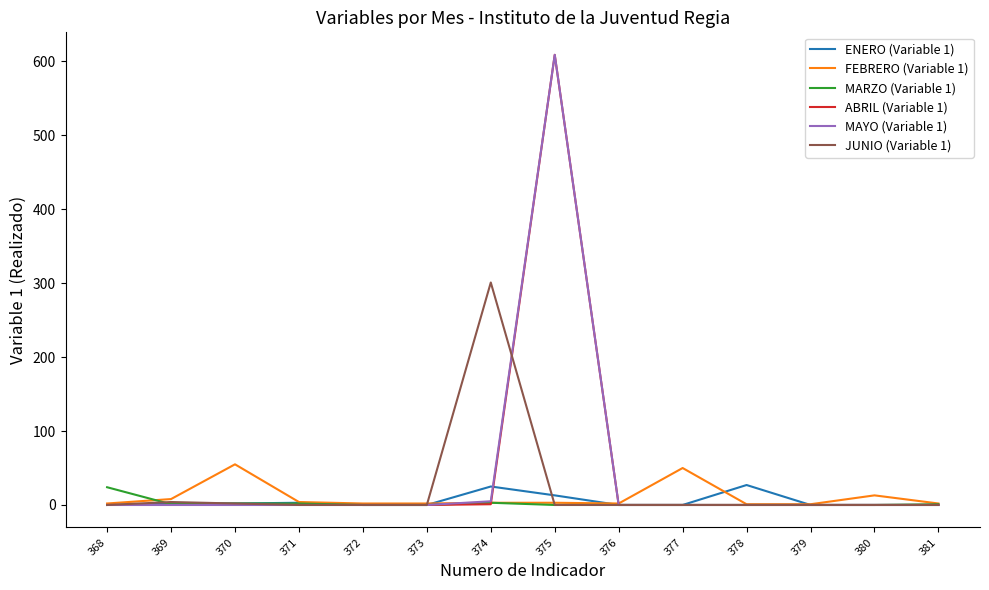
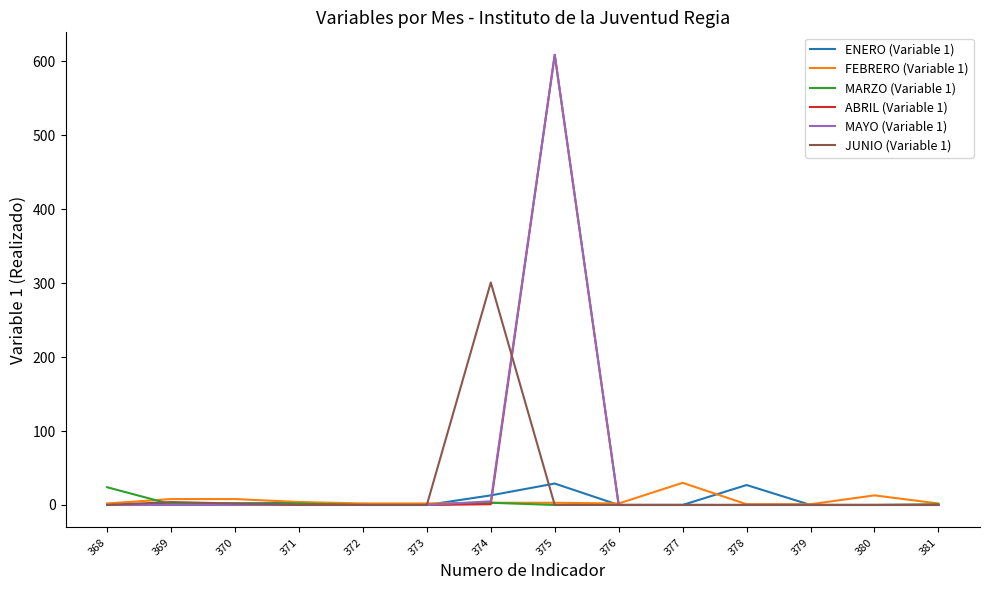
FEBRERO (Variable 1), 370: 60 -> 10
ENERO (Variable 1), 374: 30 -> 10
ENERO (Variable 1), 375: 10 -> 30
FEBRERO (Variable 1), 377: 50 -> 30
